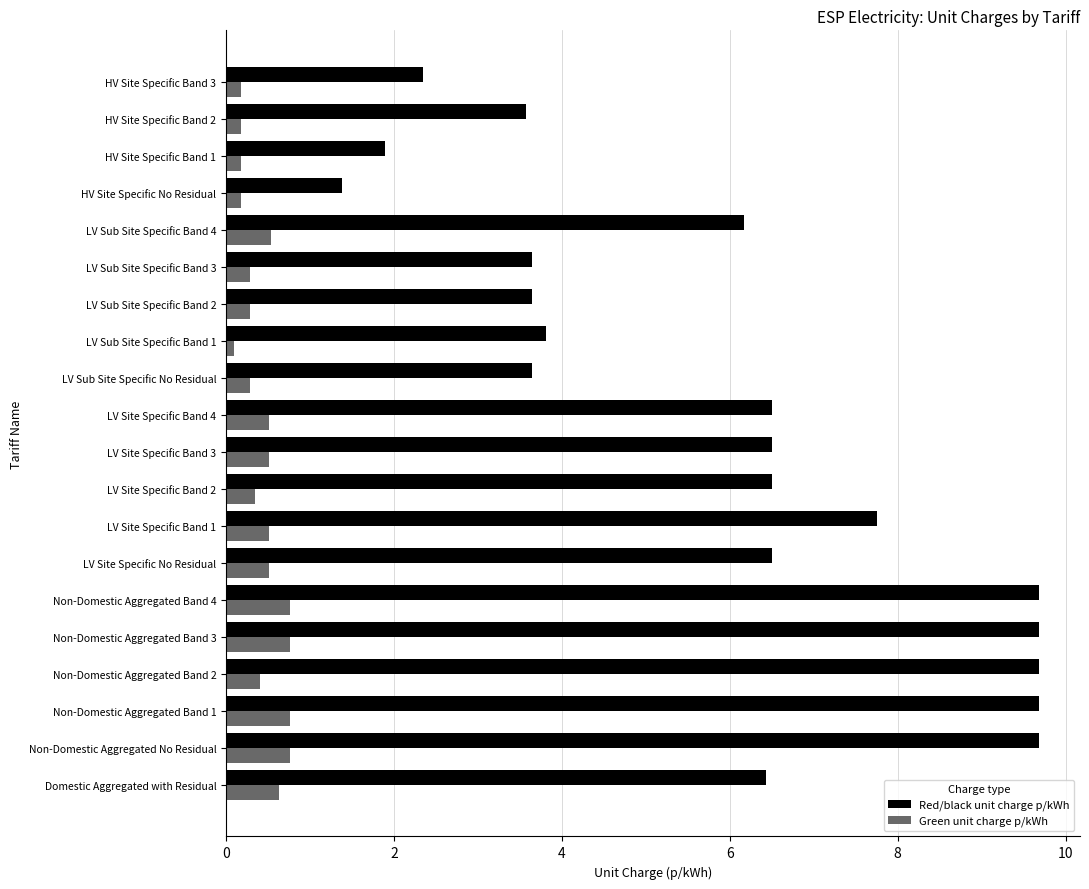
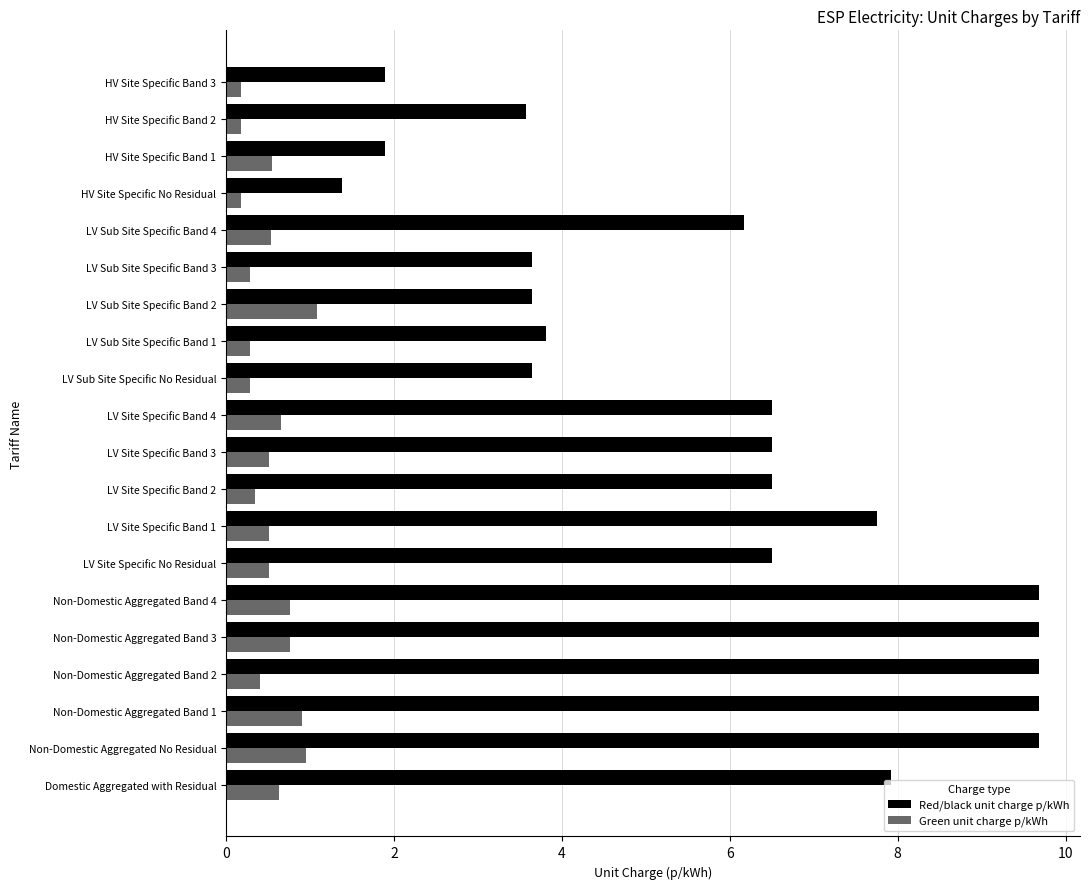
Red/black unit charge p/kWh, HV Site Specific Band 3: 2.4 -> 1.9
Green unit charge p/kWh, HV Site Specific Band 1: 0.2 -> 0.6
Green unit charge p/kWh, LV Sub Site Specific Band 2: 0.3 -> 1.1
Green unit charge p/kWh, LV Sub Site Specific Band 1: 0.1 -> 0.3
Green unit charge p/kWh, LV Site Specific Band 4: 0.5 -> 0.7
Green unit charge p/kWh, Non-Domestic Aggregated Band 1: 0.8 -> 0.9
Green unit charge p/kWh, Non-Domestic Aggregated No Residual: 0.8 -> 1.0
Red/black unit charge p/kWh, Domestic Aggregated with Residual: 6.4 -> 7.9
